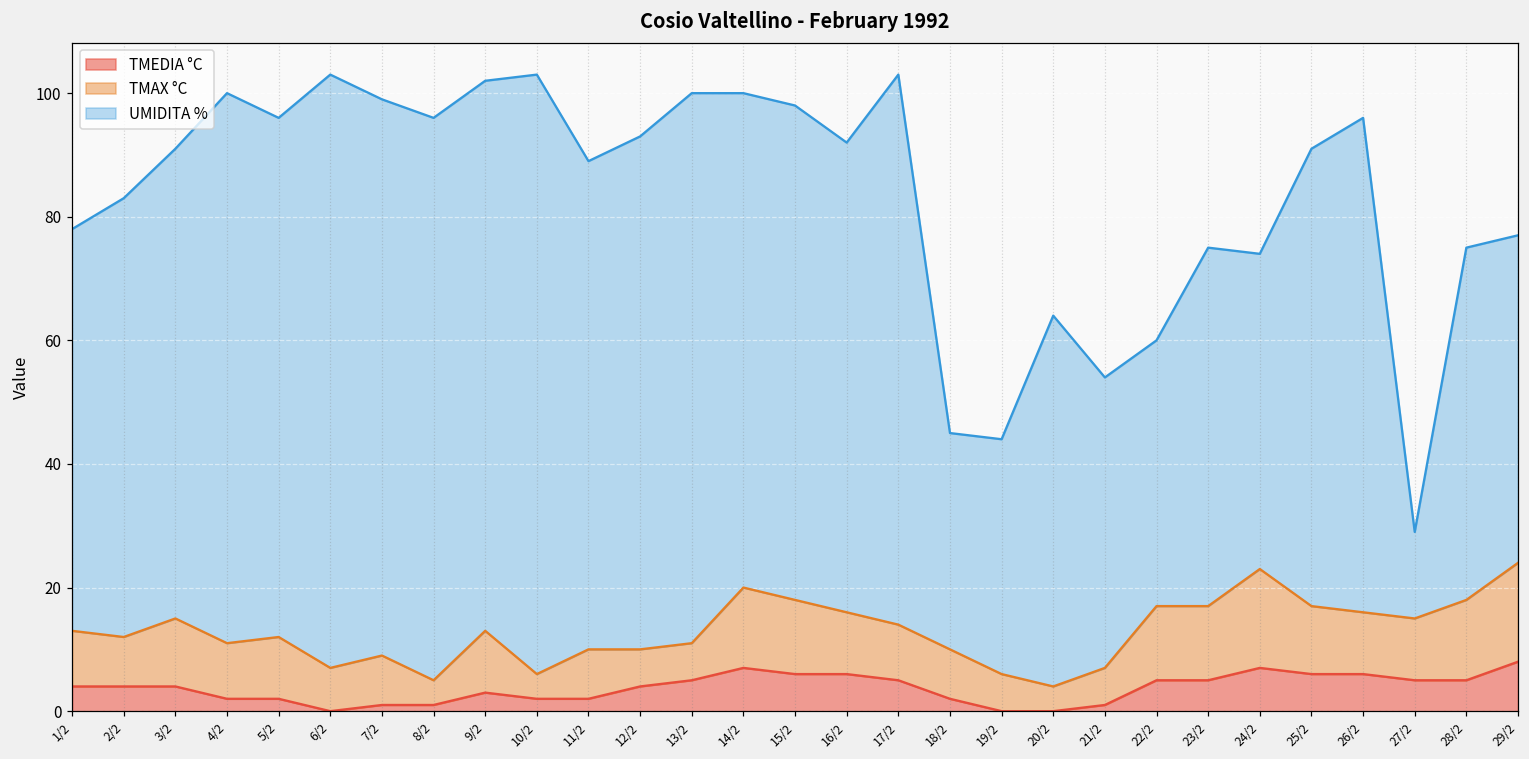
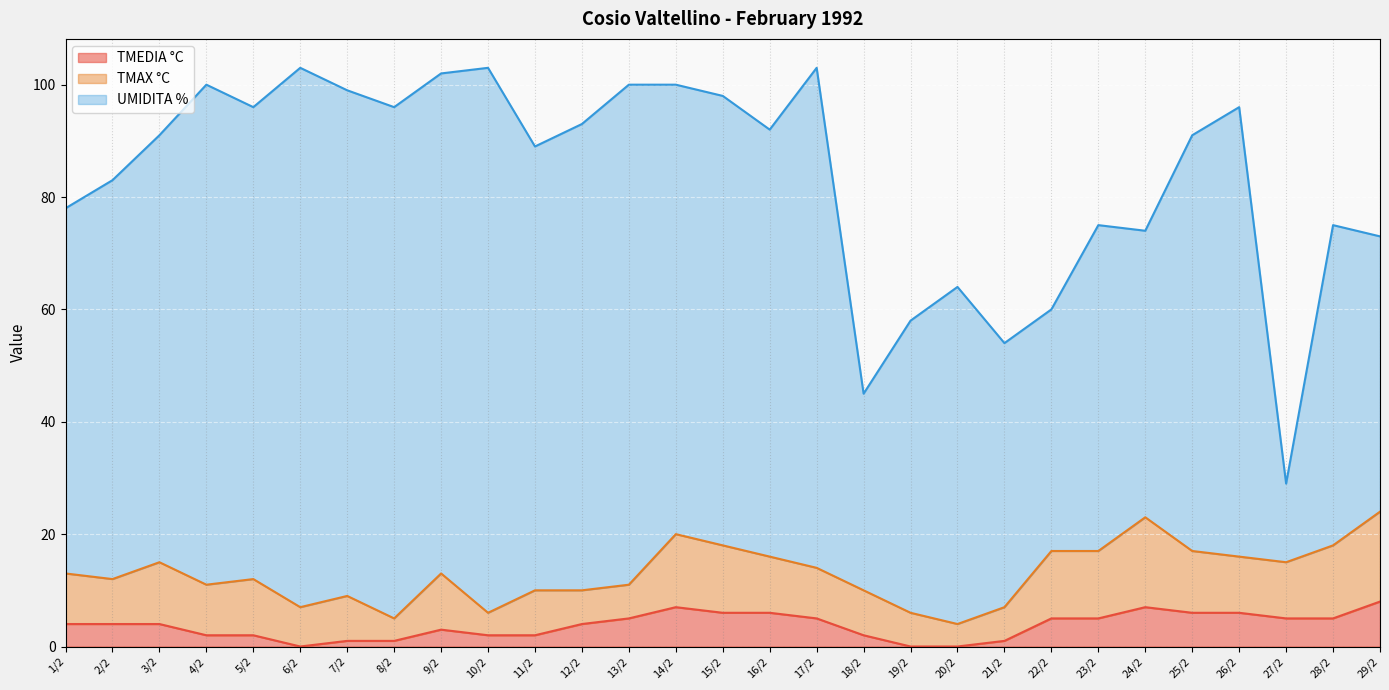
UMIDITA %, 19/2: 38 -> 52
UMIDITA %, 29/2: 53 -> 49
